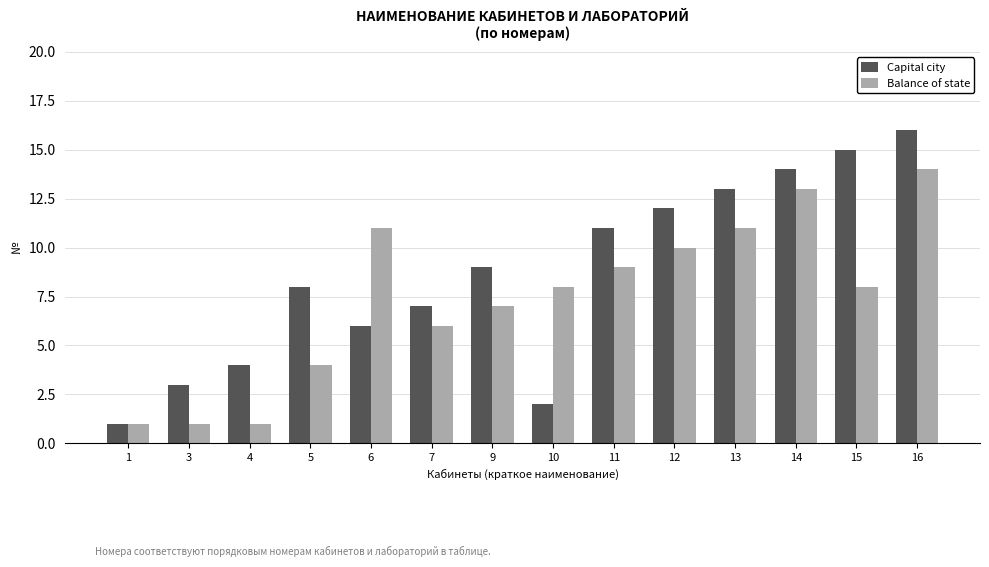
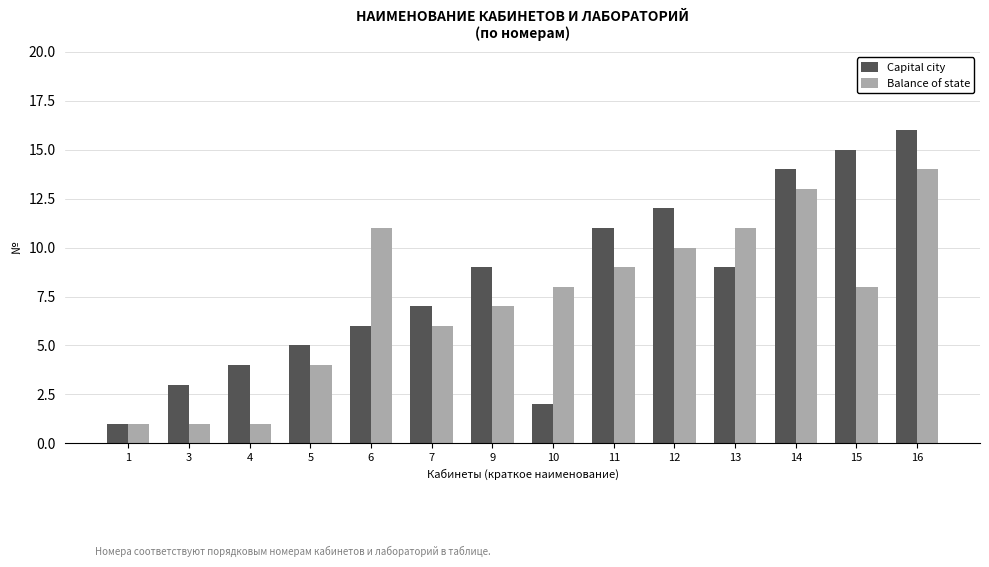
Capital city, 5: 8 -> 5
Capital city, 13: 13 -> 9
